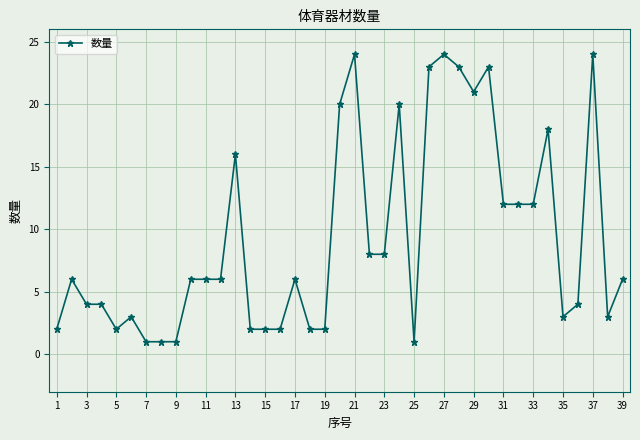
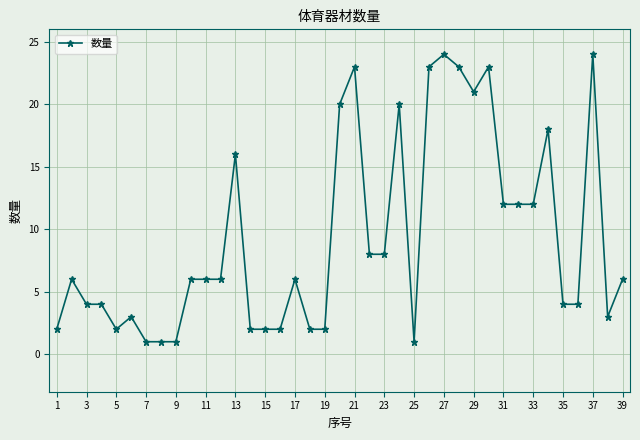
21: 24 -> 23
35: 3 -> 4
